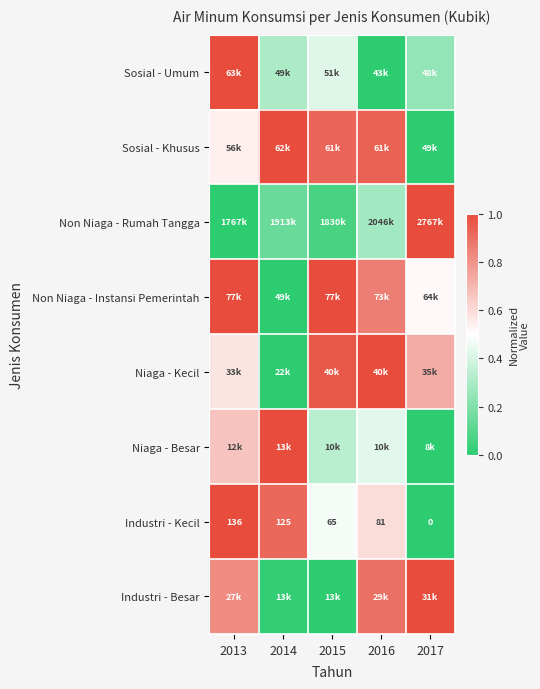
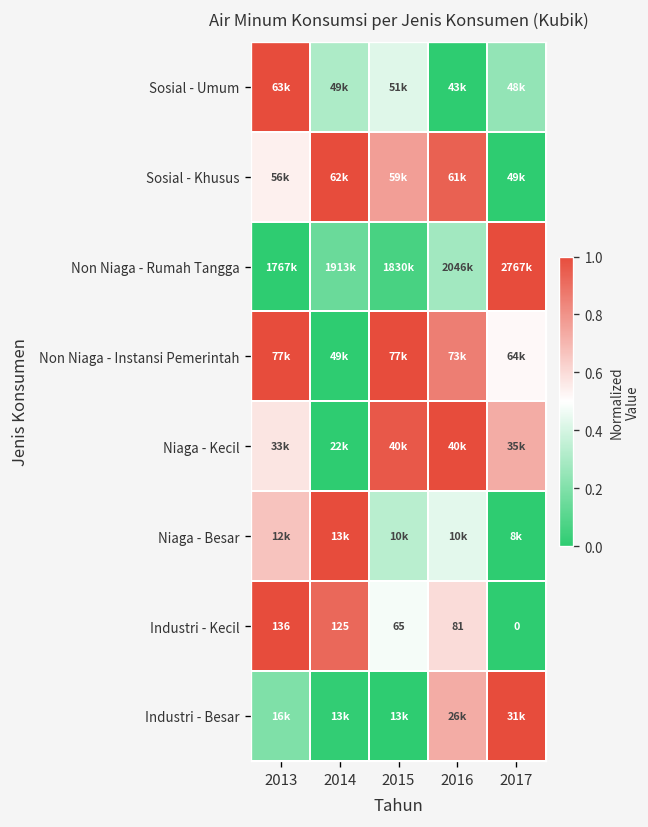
Sosial - Khusus, 2015: 61k -> 59k
Industri - Besar, 2013: 27k -> 16k
Industri - Besar, 2016: 29k -> 26k
